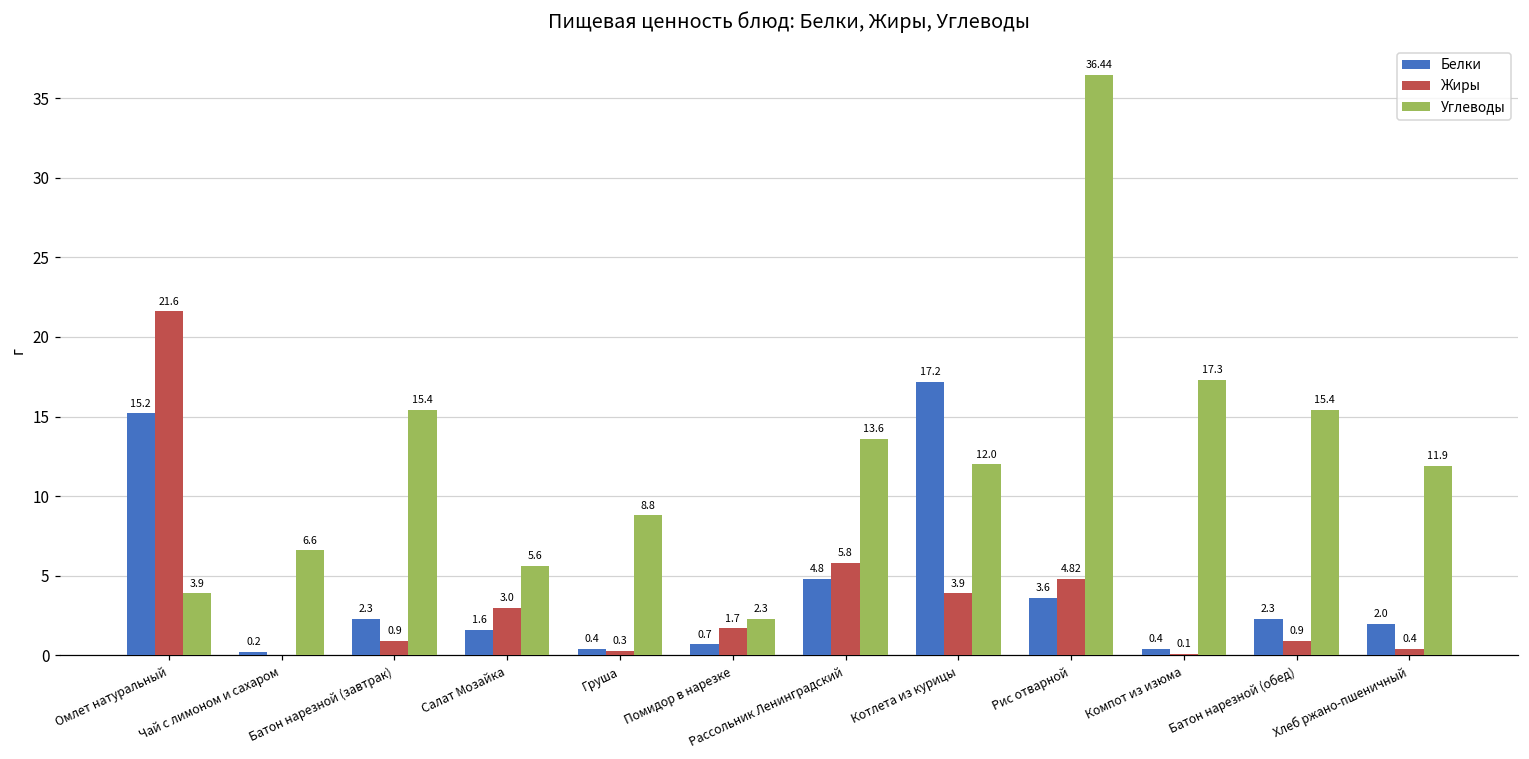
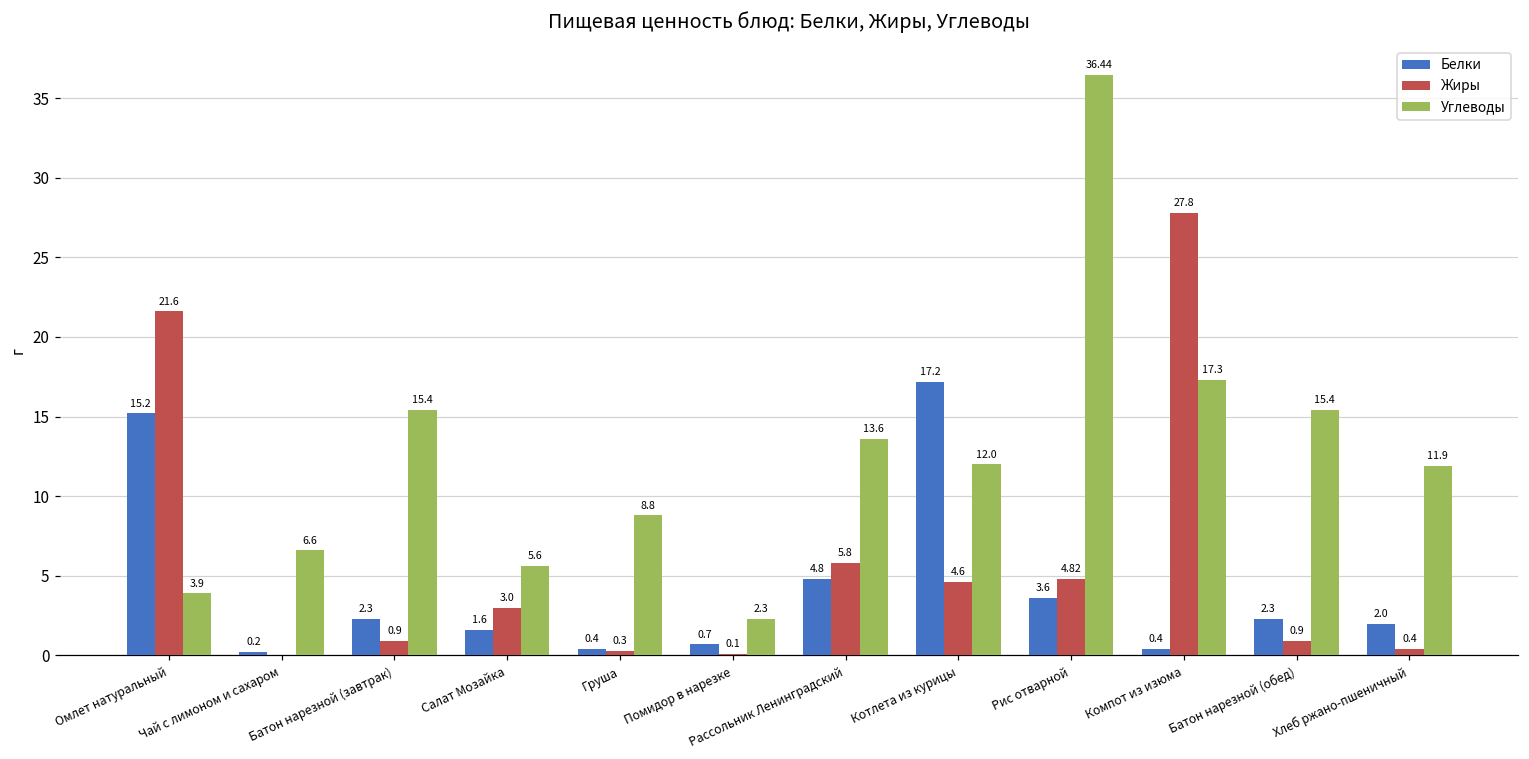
Жиры, Помидор в нарезке: 1.7 -> 0.1
Жиры, Котлета из курицы: 3.9 -> 4.6
Жиры, Компот из изюма: 0.1 -> 27.8
